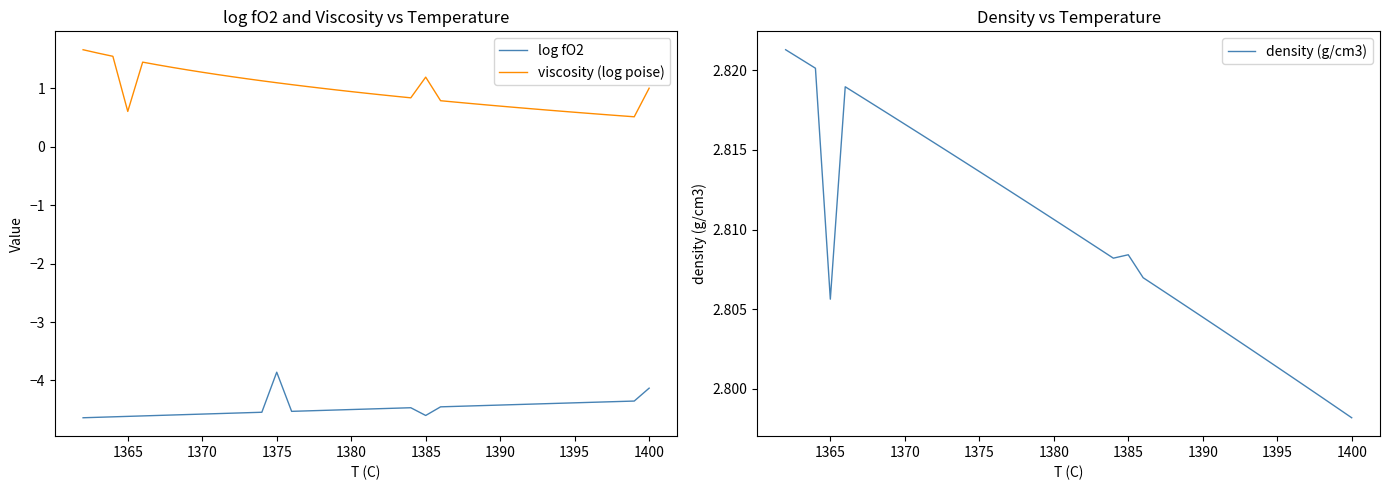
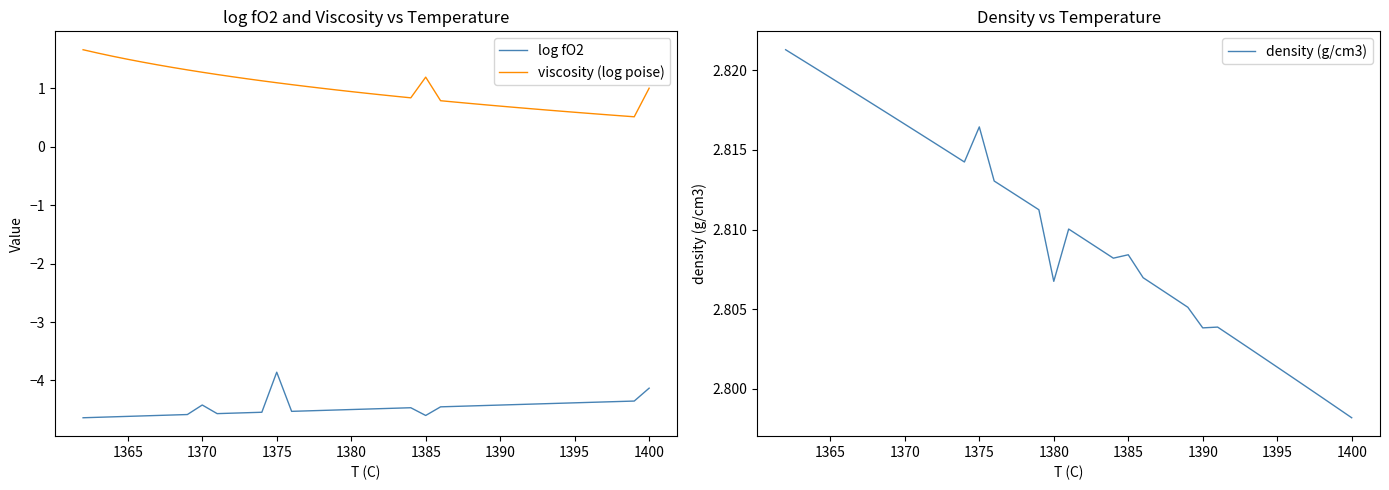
log fO2 and Viscosity vs Temperature, viscosity (log poise), 1365: 0.6 -> 1.5
log fO2 and Viscosity vs Temperature, log fO2, 1370: -4.6 -> -4.4
Density vs Temperature, 1365: 2.8056 -> 2.8196
Density vs Temperature, 1375: 2.8136 -> 2.8164
Density vs Temperature, 1380: 2.8106 -> 2.8067
Density vs Temperature, 1390: 2.8045 -> 2.8038
